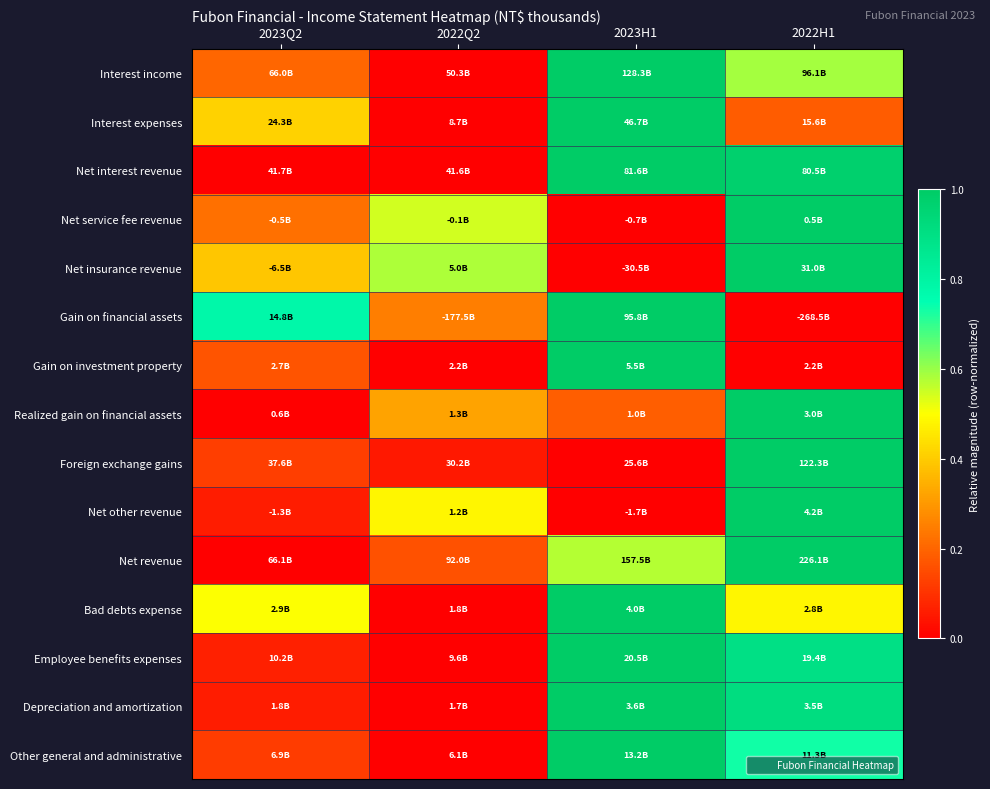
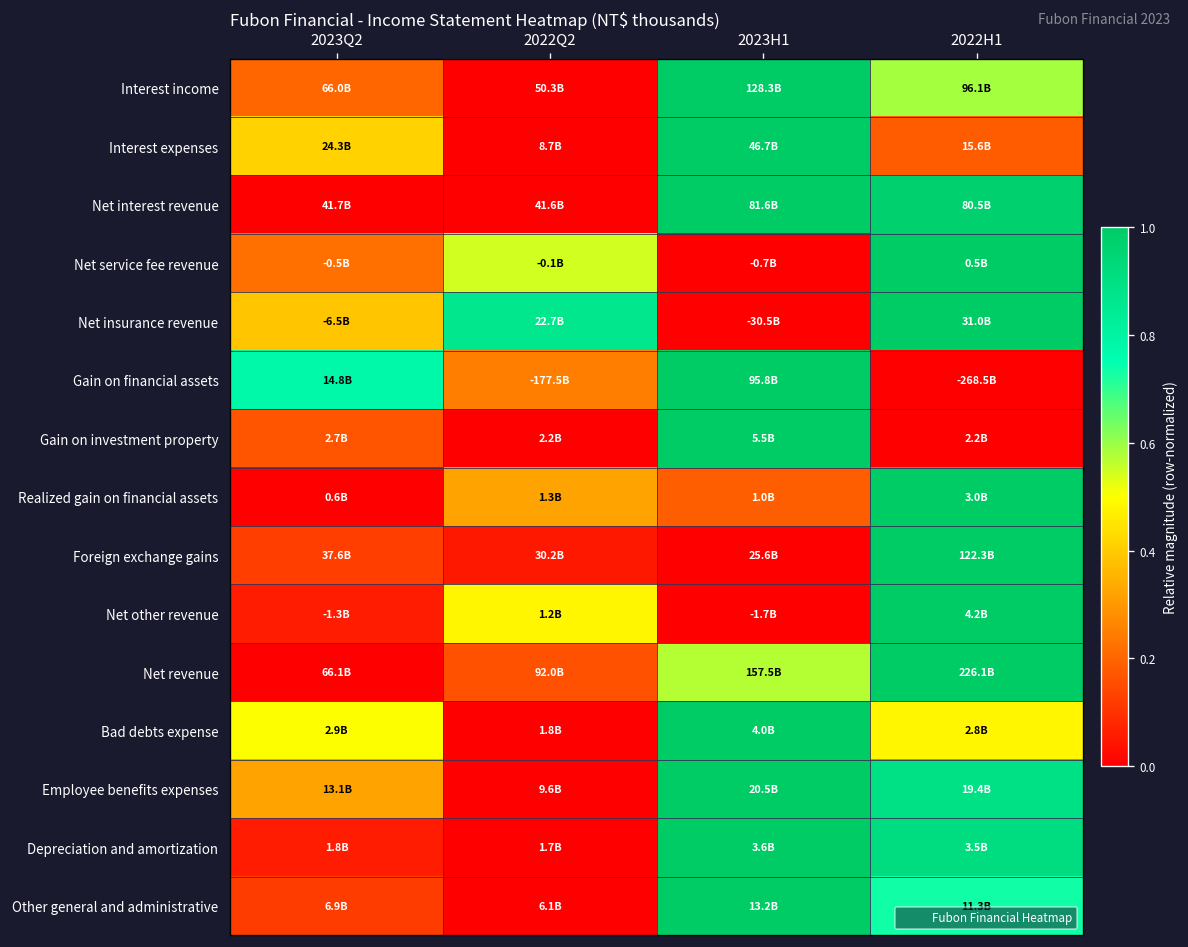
Net insurance revenue, 2022Q2: 5.0B -> 22.7B
Employee benefits expenses, 2023Q2: 10.2B -> 13.1B
